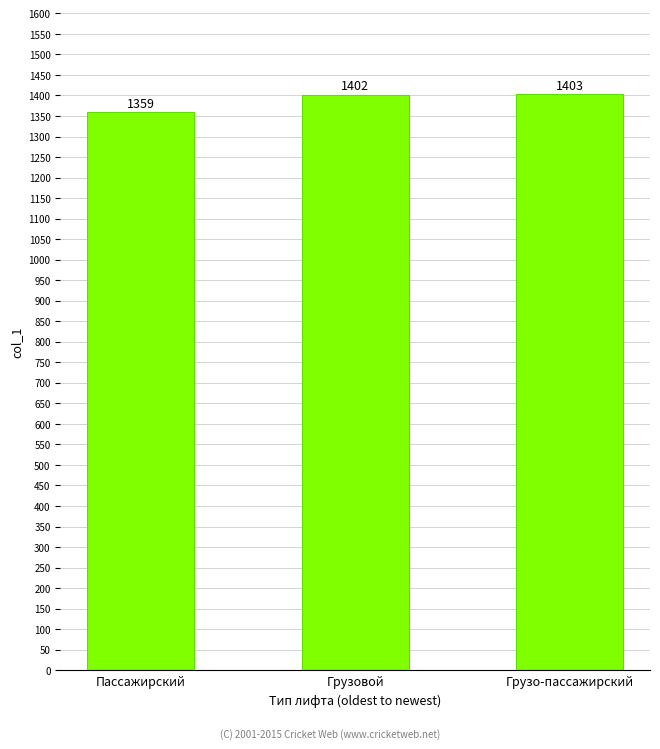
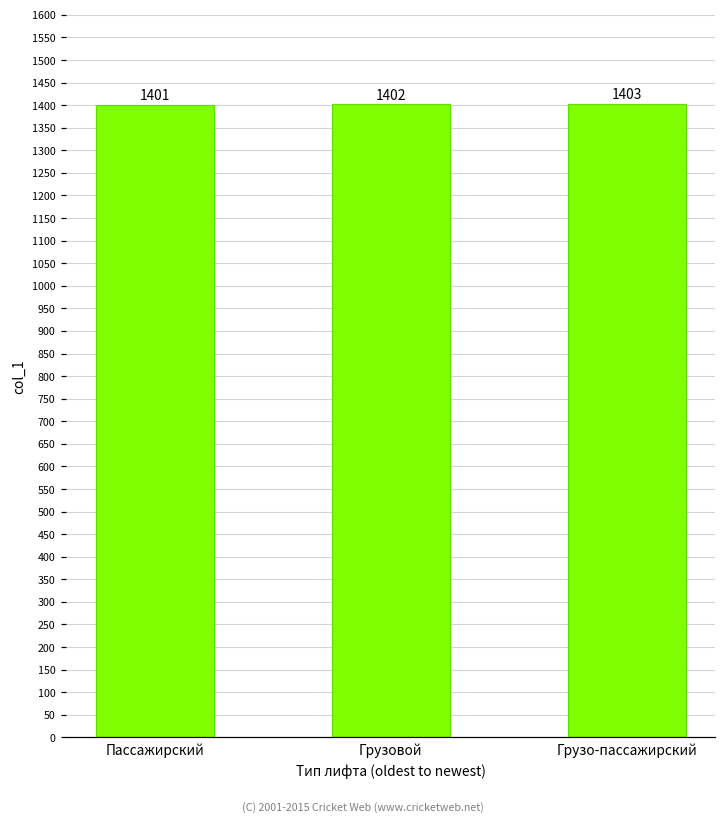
Пассажирский: 1359 -> 1401
